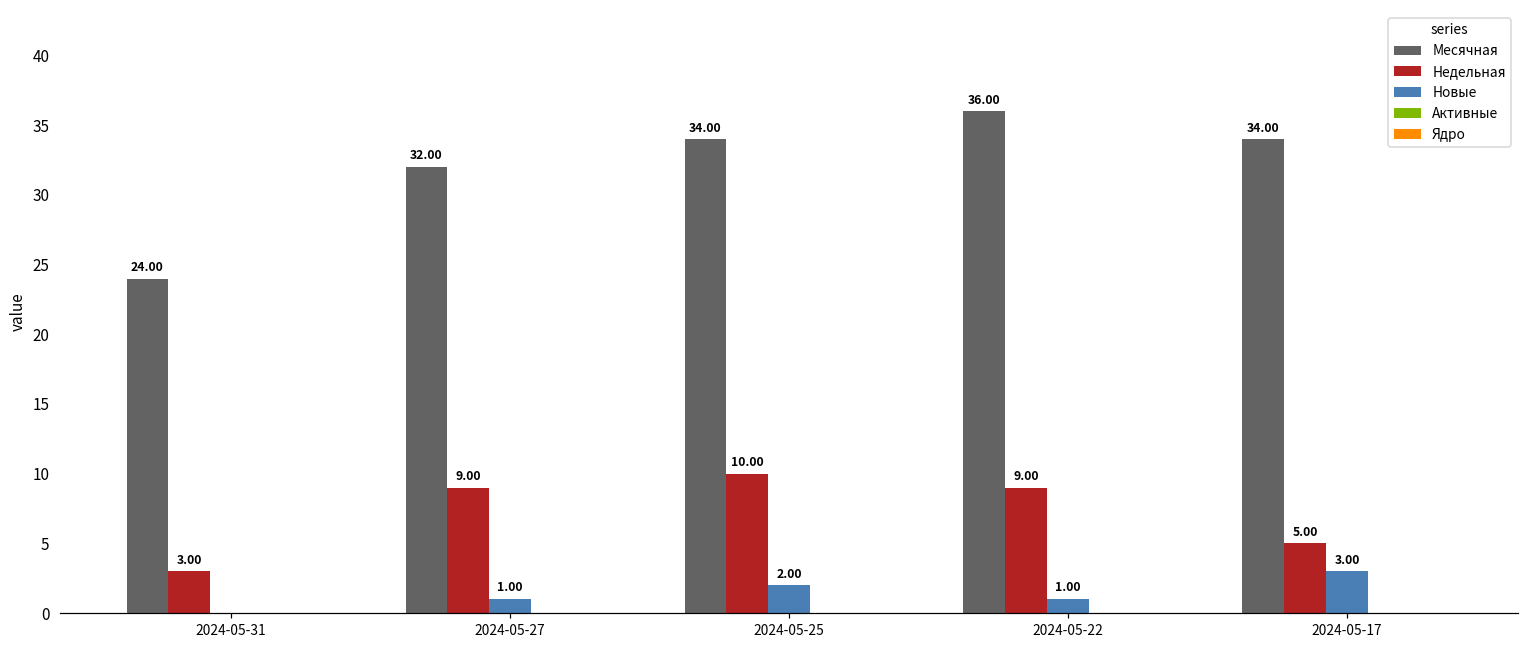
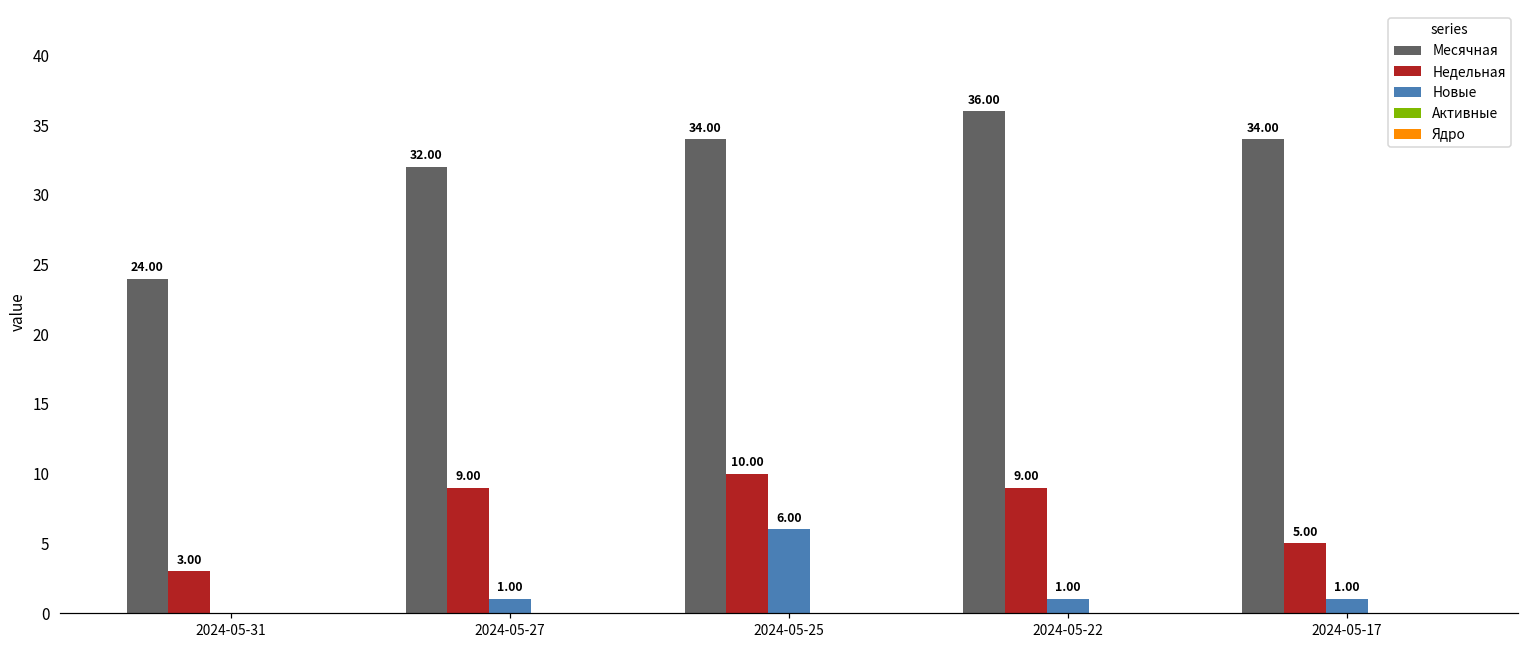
Новые, 2024-05-25: 2.00 -> 6.00
Новые, 2024-05-17: 3.00 -> 1.00
